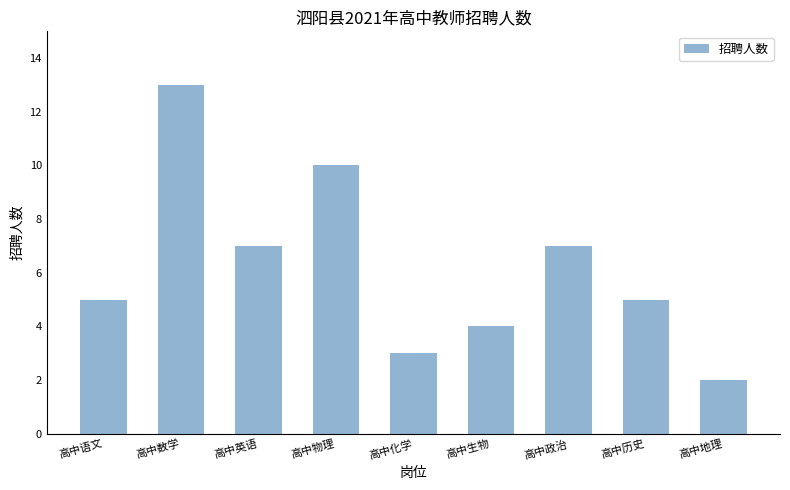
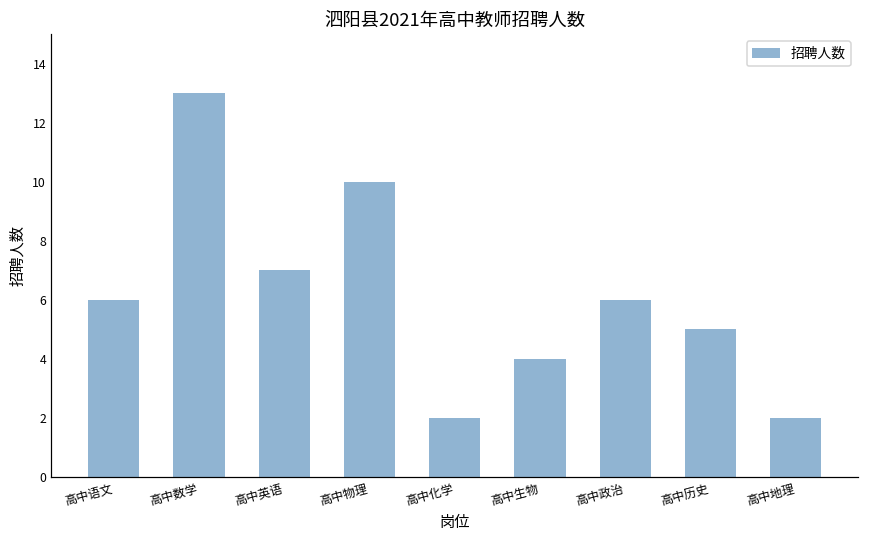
高中语文: 5 -> 6
高中化学: 3 -> 2
高中政治: 7 -> 6
